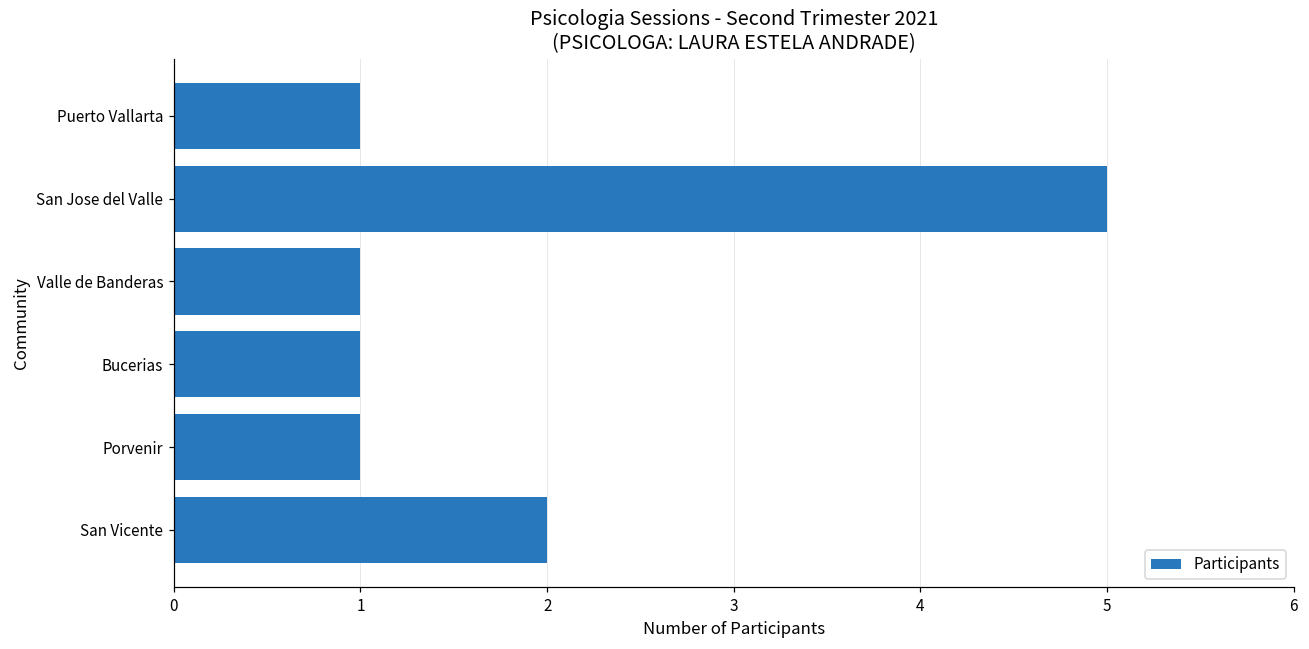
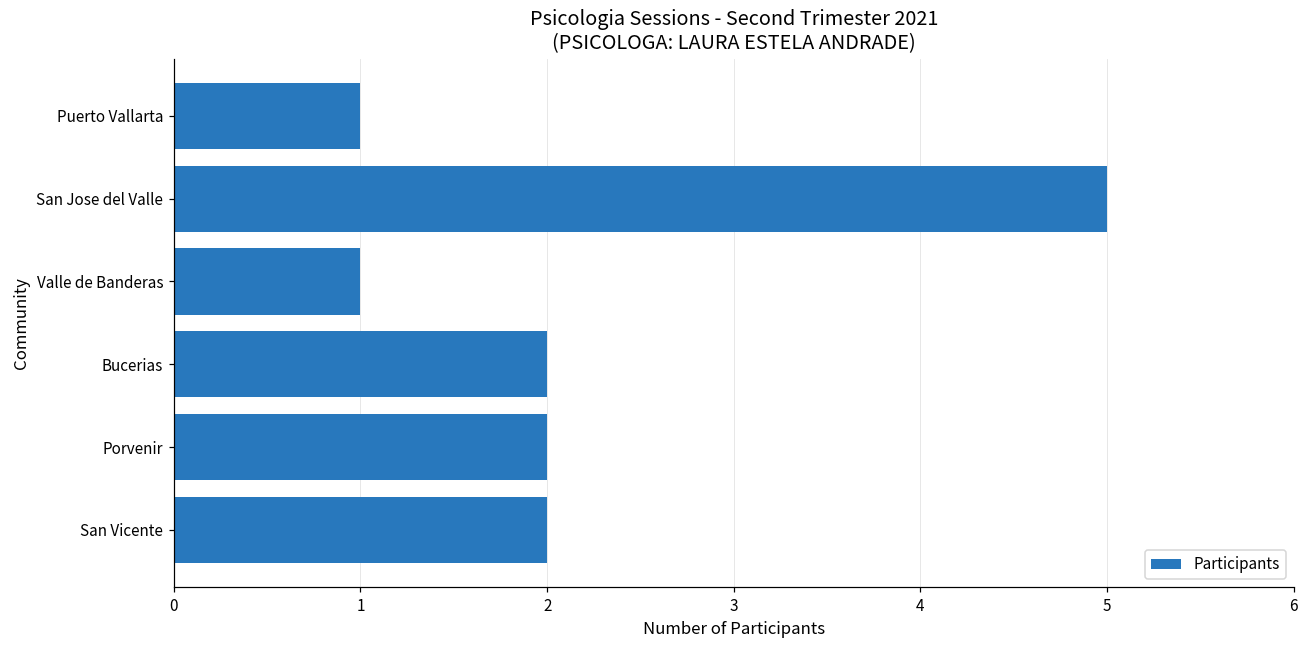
Bucerias: 1 -> 2
Porvenir: 1 -> 2
